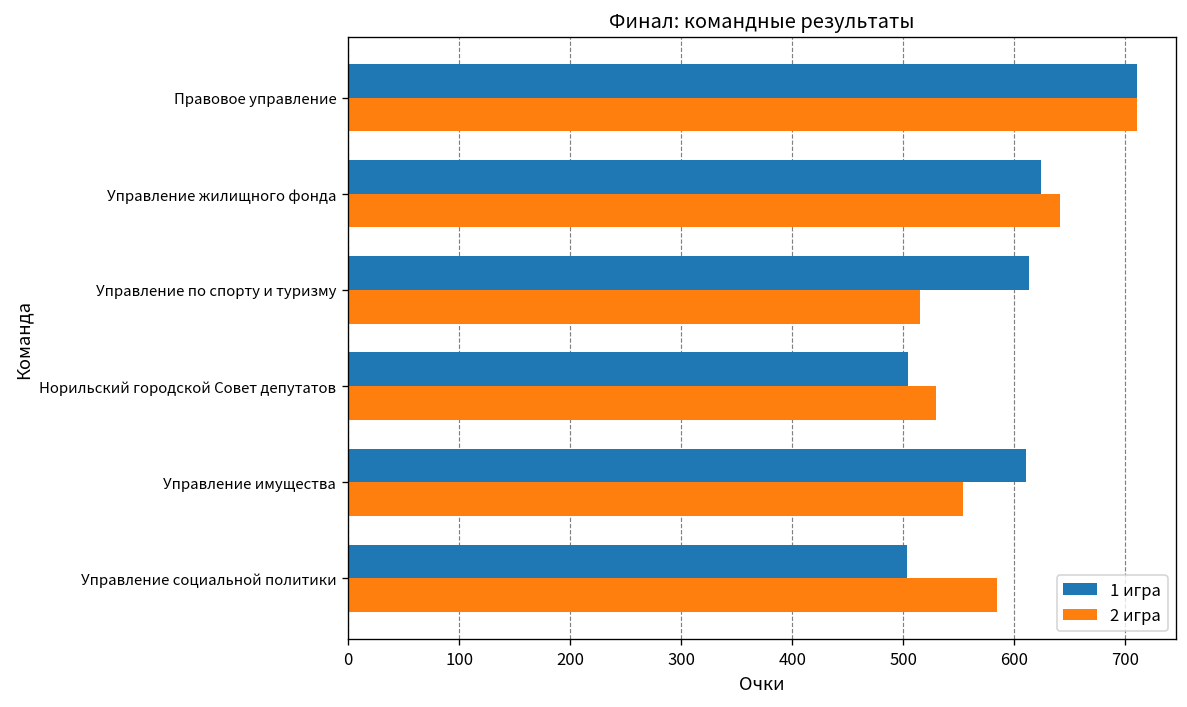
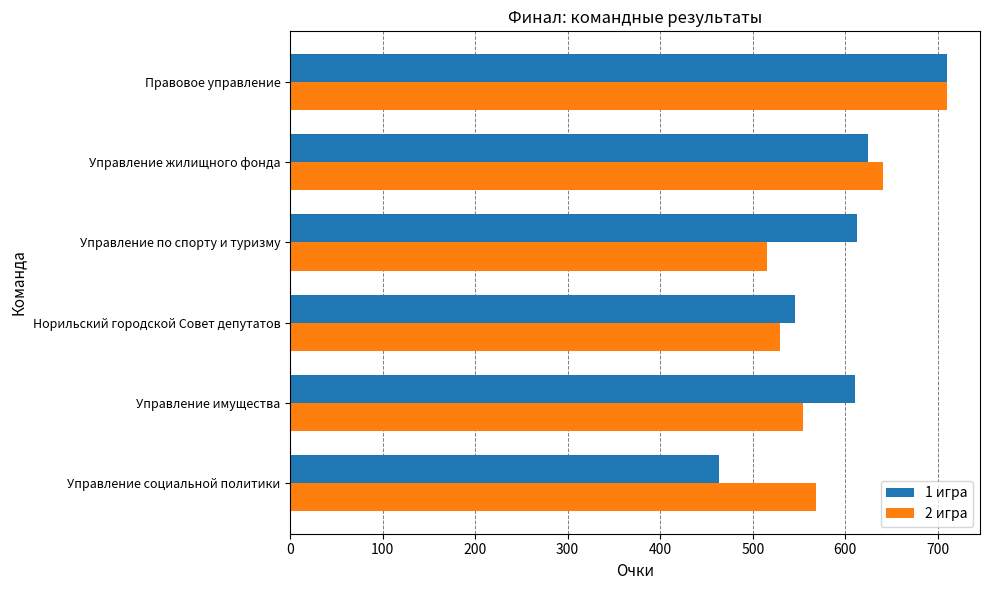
1 игра, Норильский городской Совет депутатов: 500 -> 550
1 игра, Управление социальной политики: 500 -> 460
2 игра, Управление социальной политики: 580 -> 570
